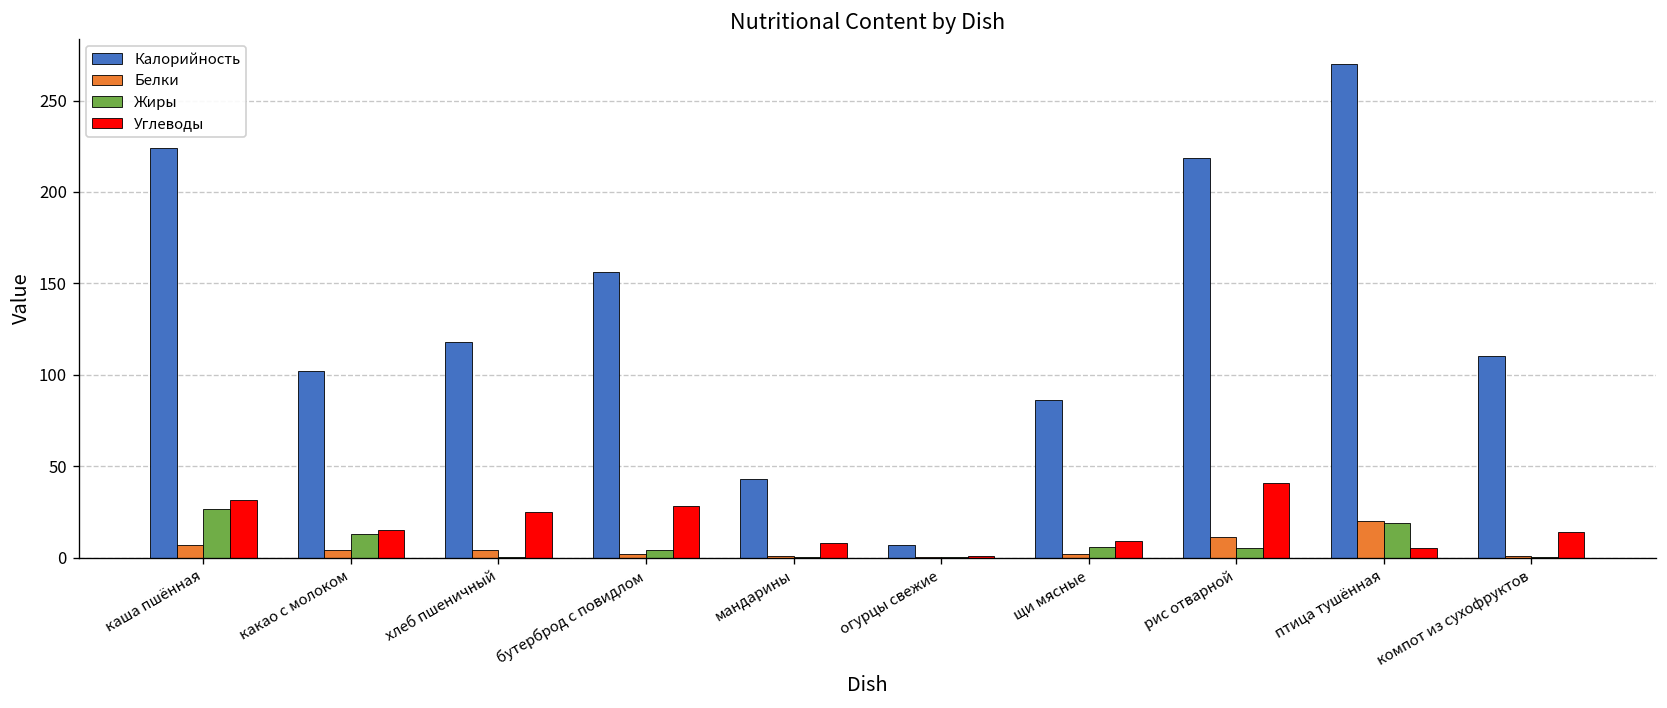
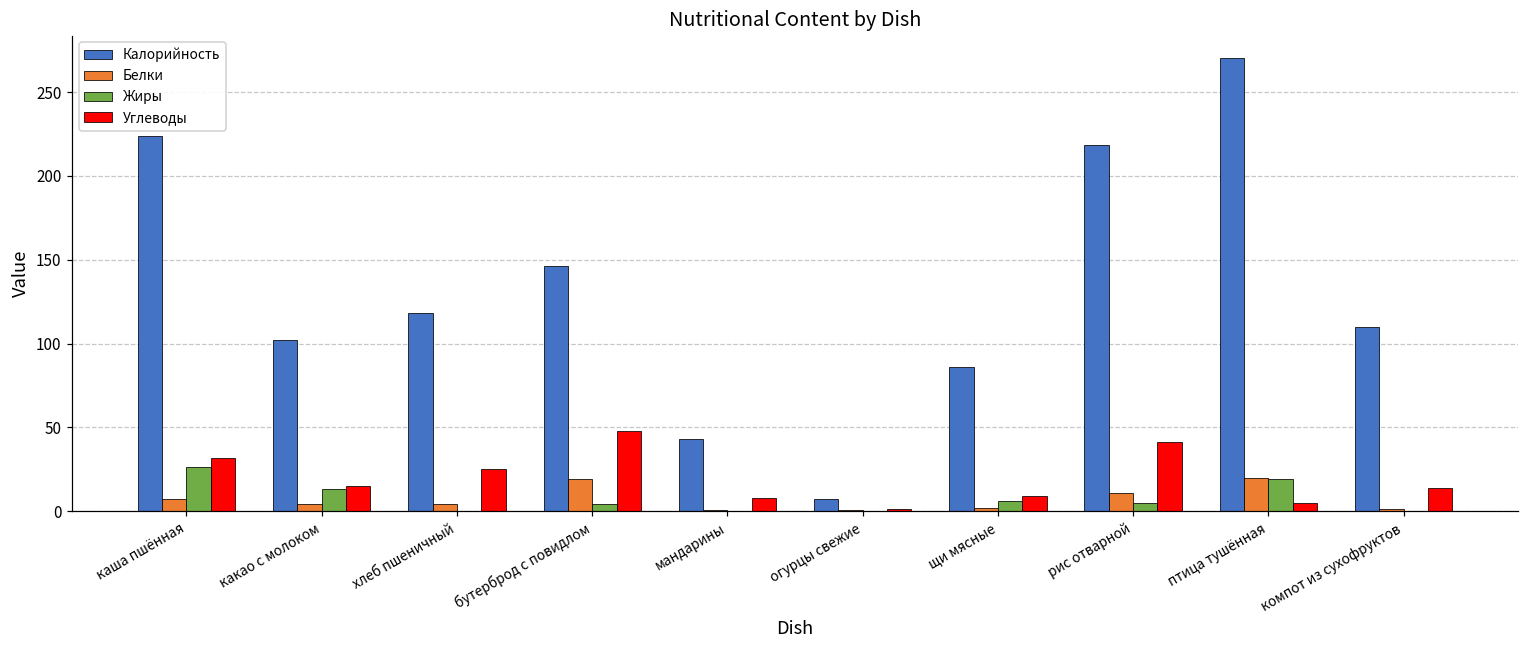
Калорийность, бутерброд с повидлом: 156 -> 146
Белки, бутерброд с повидлом: 2 -> 19
Углеводы, бутерброд с повидлом: 28 -> 48
